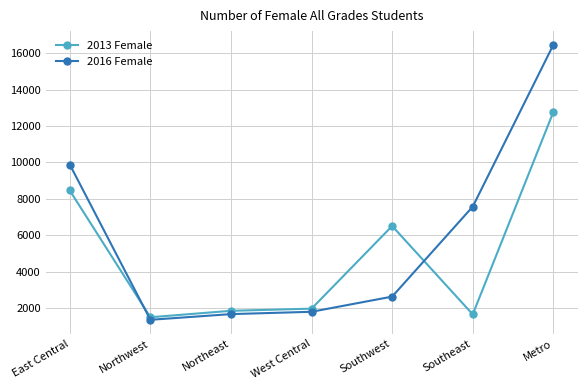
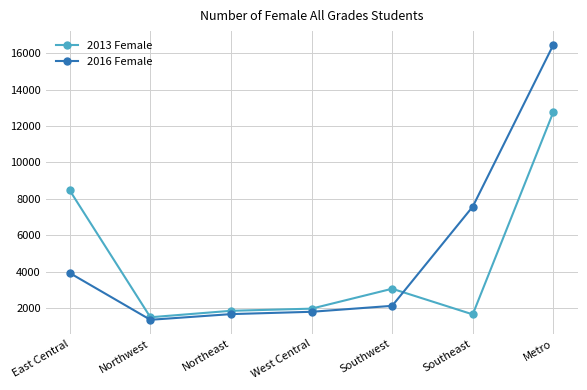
2016 Female, East Central: 9900 -> 3900
2013 Female, Southwest: 6500 -> 3100
2016 Female, Southwest: 2600 -> 2100
